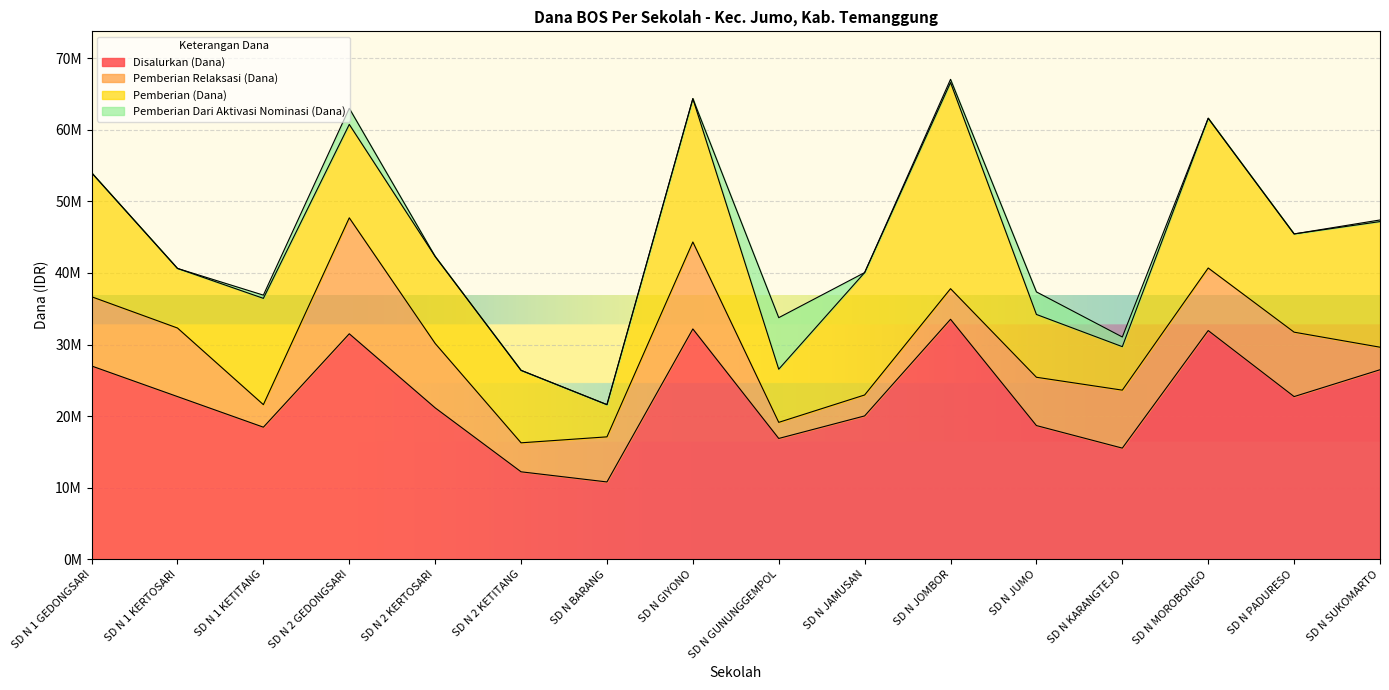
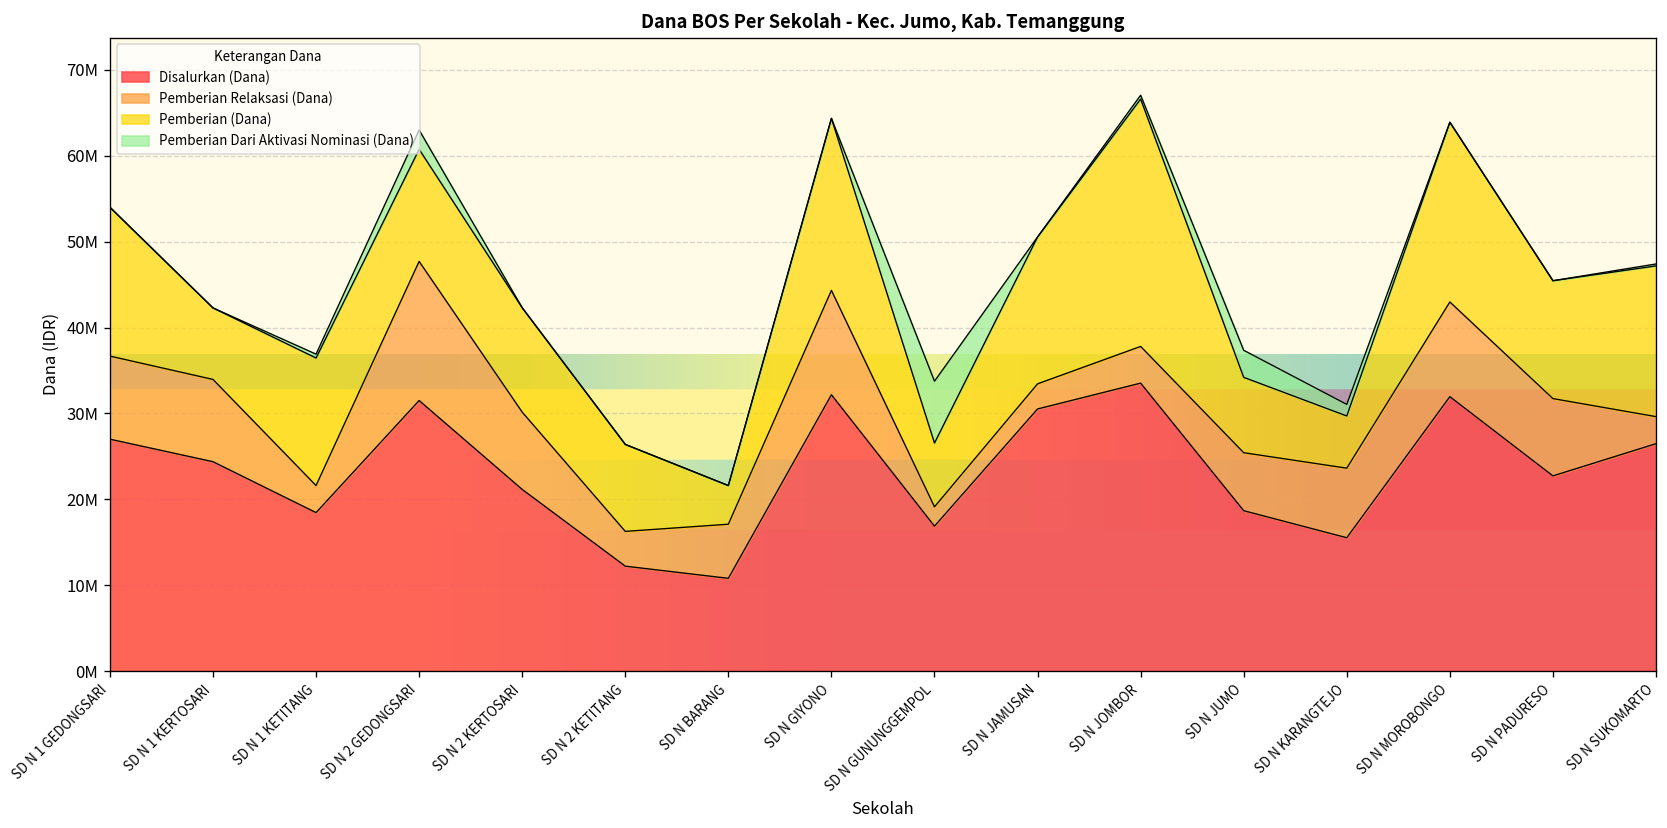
Disalurkan (Dana), SD N 1 KERTOSARI: 23000000 -> 24000000
Disalurkan (Dana), SD N JAMUSAN: 20000000 -> 31000000
Pemberian Relaksasi (Dana), SD N MOROBONGO: 9000000 -> 11000000
